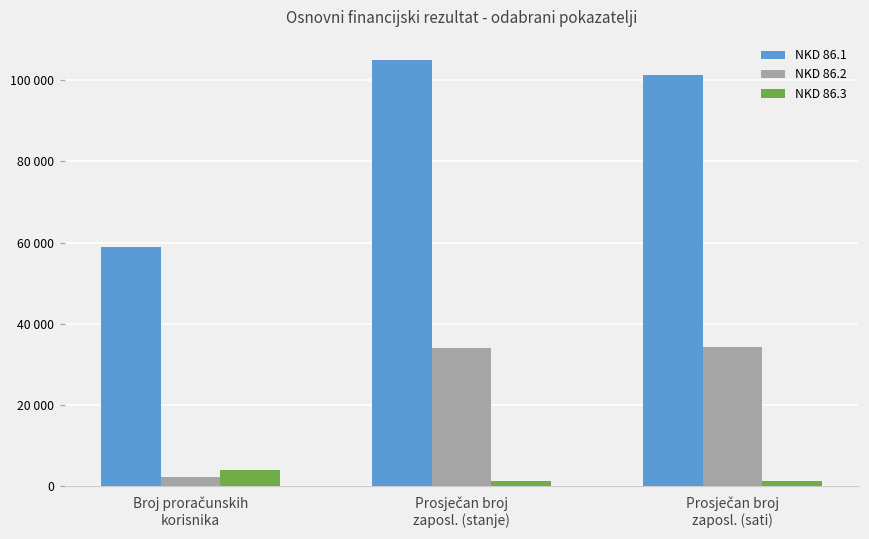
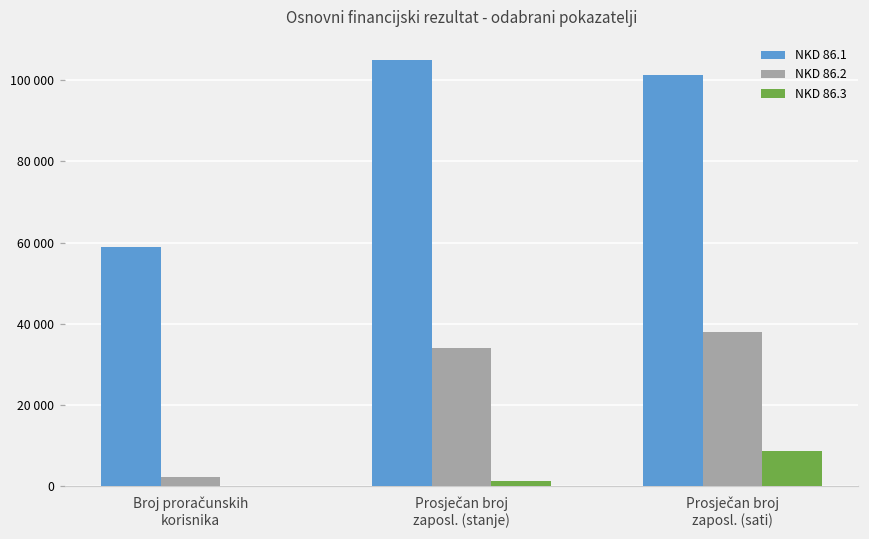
NKD 86.3, Broj proračunskih korisnika: 4000 -> 0
NKD 86.2, Prosječan broj zaposl. (sati): 34000 -> 38000
NKD 86.3, Prosječan broj zaposl. (sati): 1000 -> 9000
